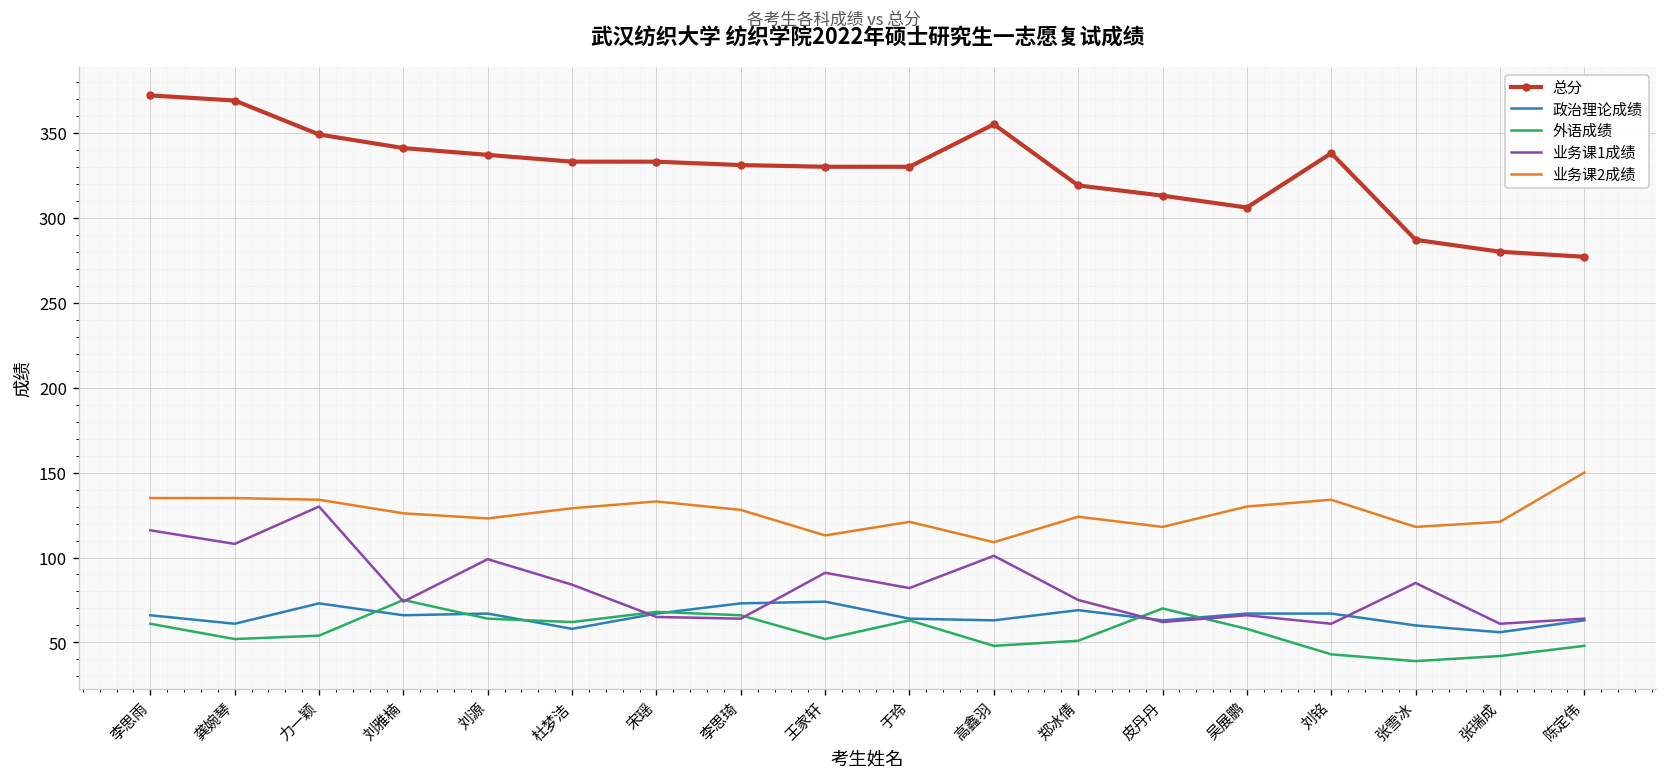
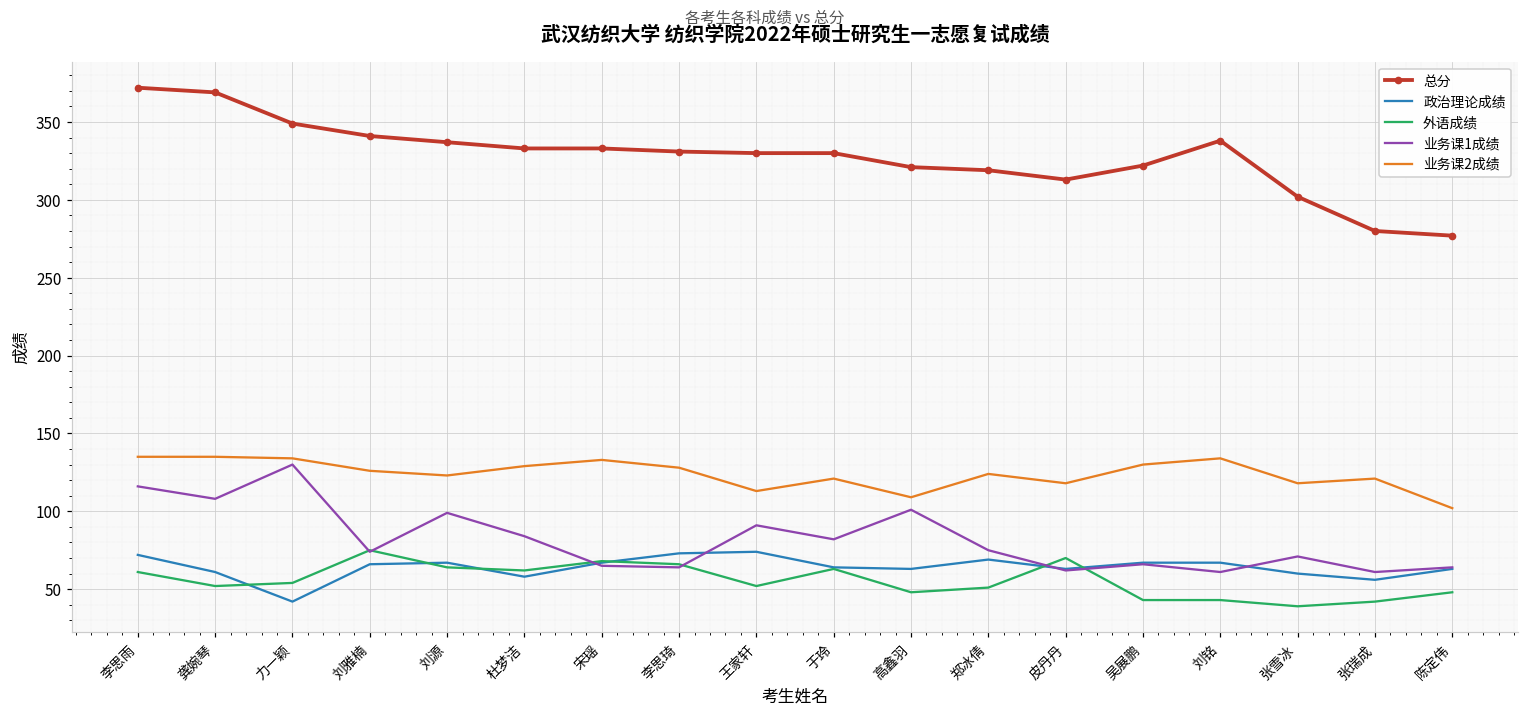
政治理论成绩, 李思雨: 66 -> 72
政治理论成绩, 力一颖: 73 -> 42
总分, 高鑫羽: 355 -> 321
总分, 吴展鹏: 306 -> 322
外语成绩, 吴展鹏: 58 -> 43
总分, 张雪冰: 287 -> 302
业务课1成绩, 张雪冰: 85 -> 71
业务课2成绩, 陈定伟: 150 -> 102
